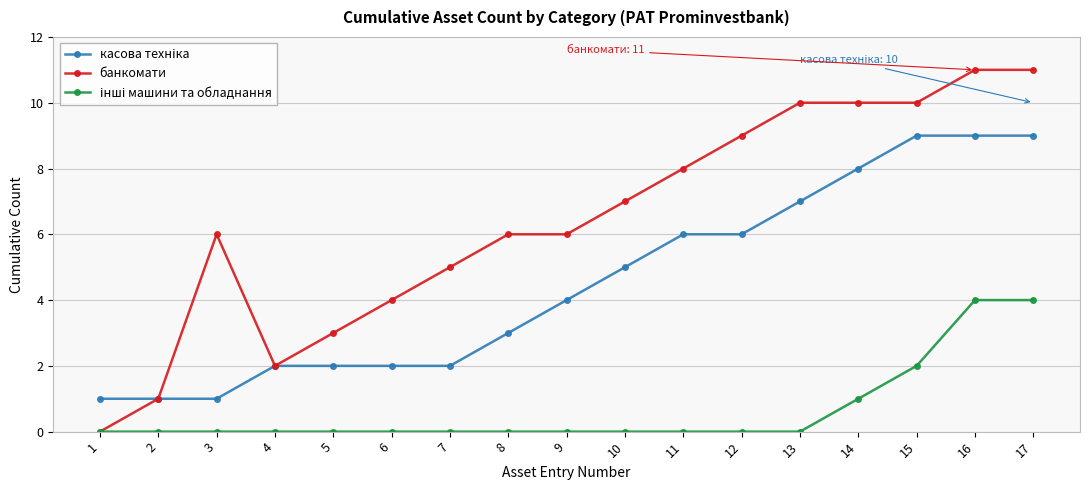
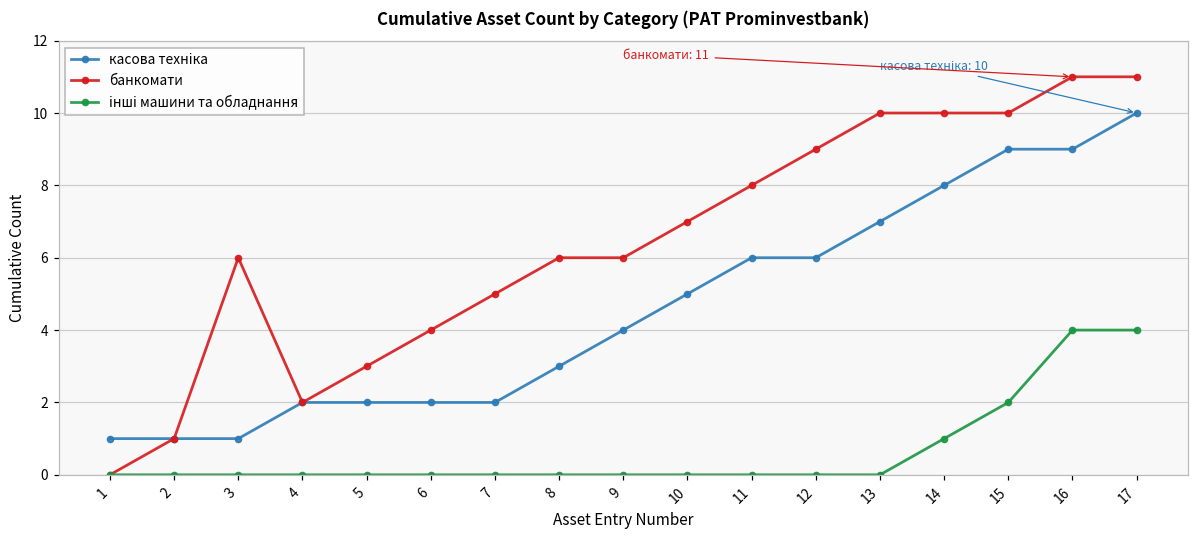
касова техніка, 17: 9 -> 10
